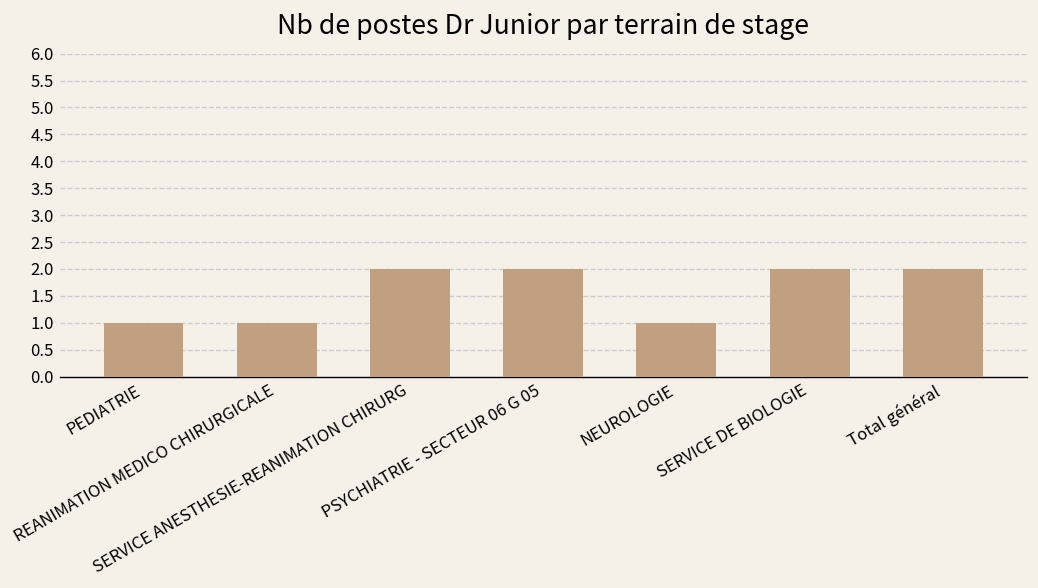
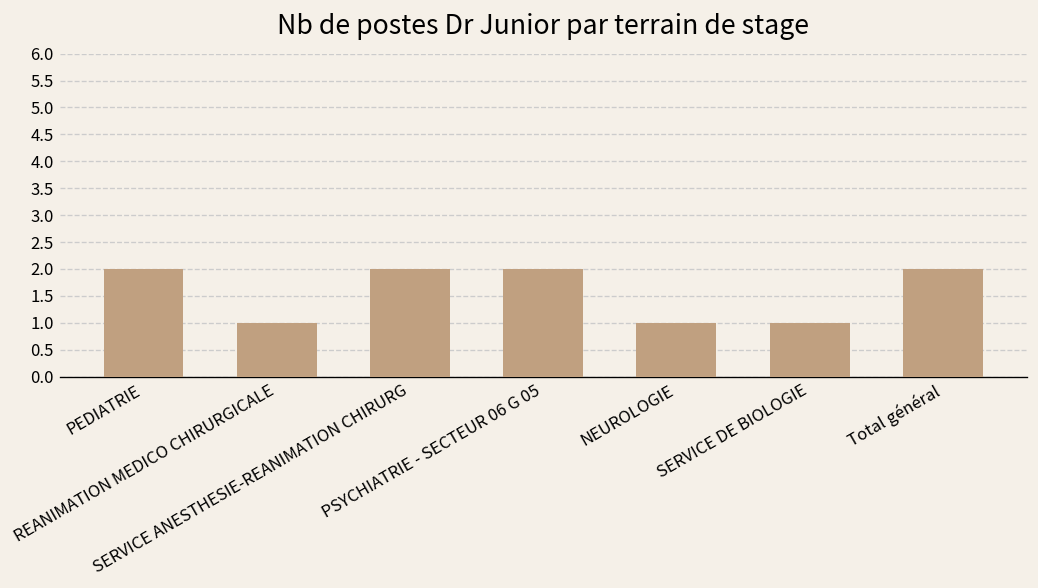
PEDIATRIE: 1 -> 2
SERVICE DE BIOLOGIE: 2 -> 1
